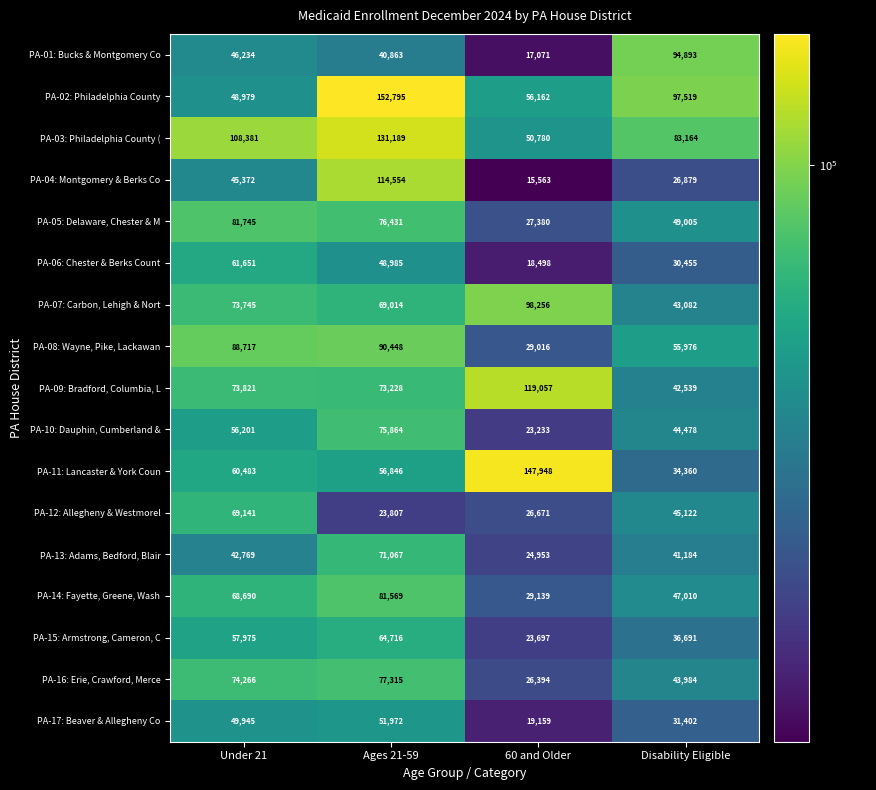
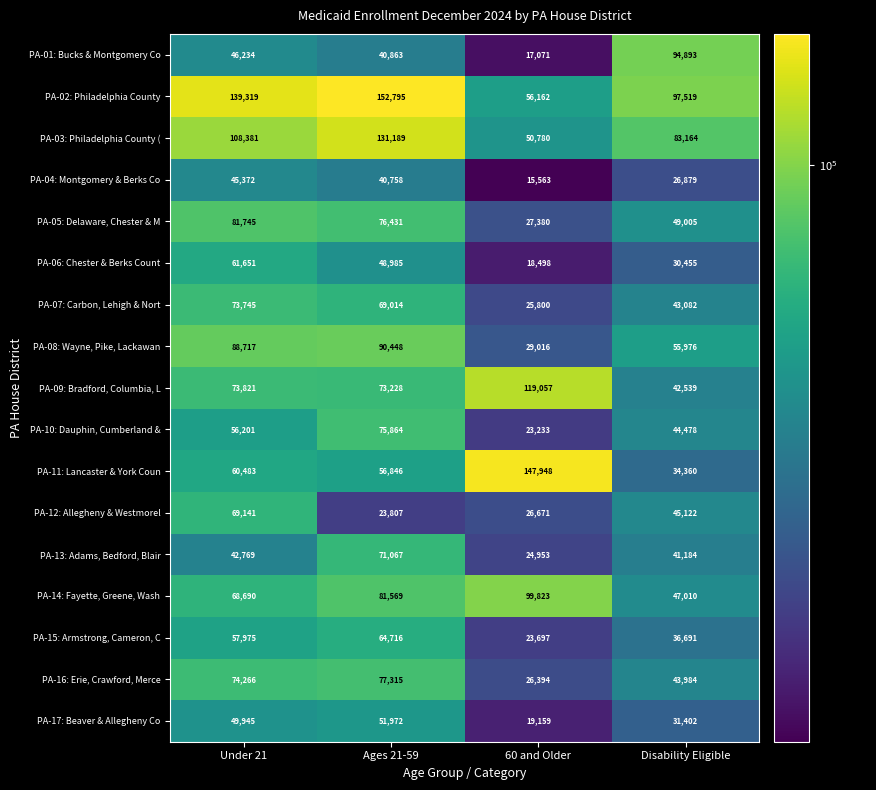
PA-02: Philadelphia County, Under 21: 48,979 -> 139,319
PA-04: Montgomery & Berks Co, Ages 21-59: 114,554 -> 40,758
PA-07: Carbon, Lehigh & Nort, 60 and Older: 98,256 -> 25,800
PA-14: Fayette, Greene, Wash, 60 and Older: 29,139 -> 99,823
